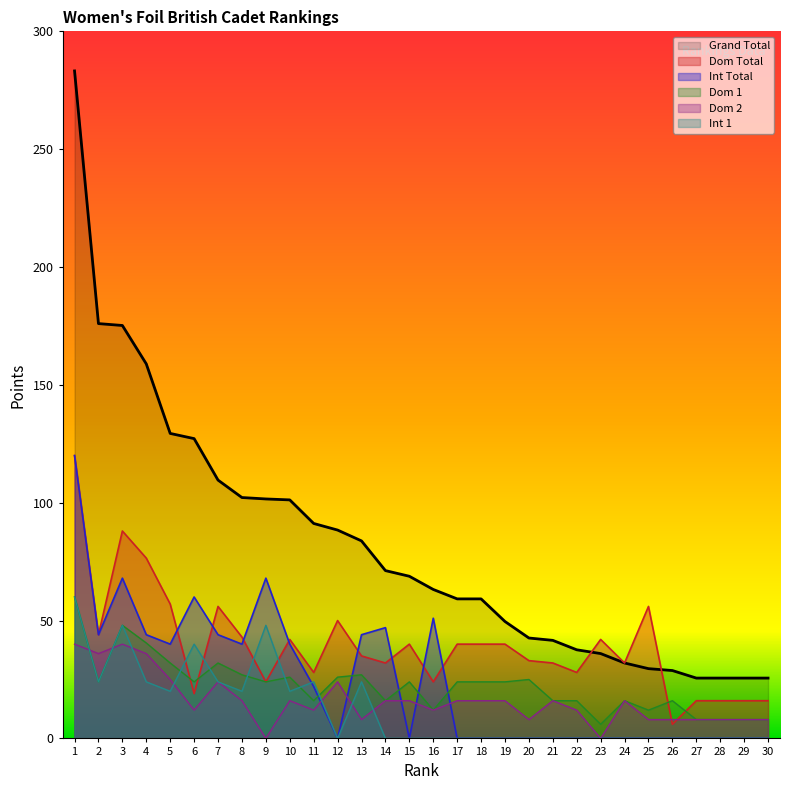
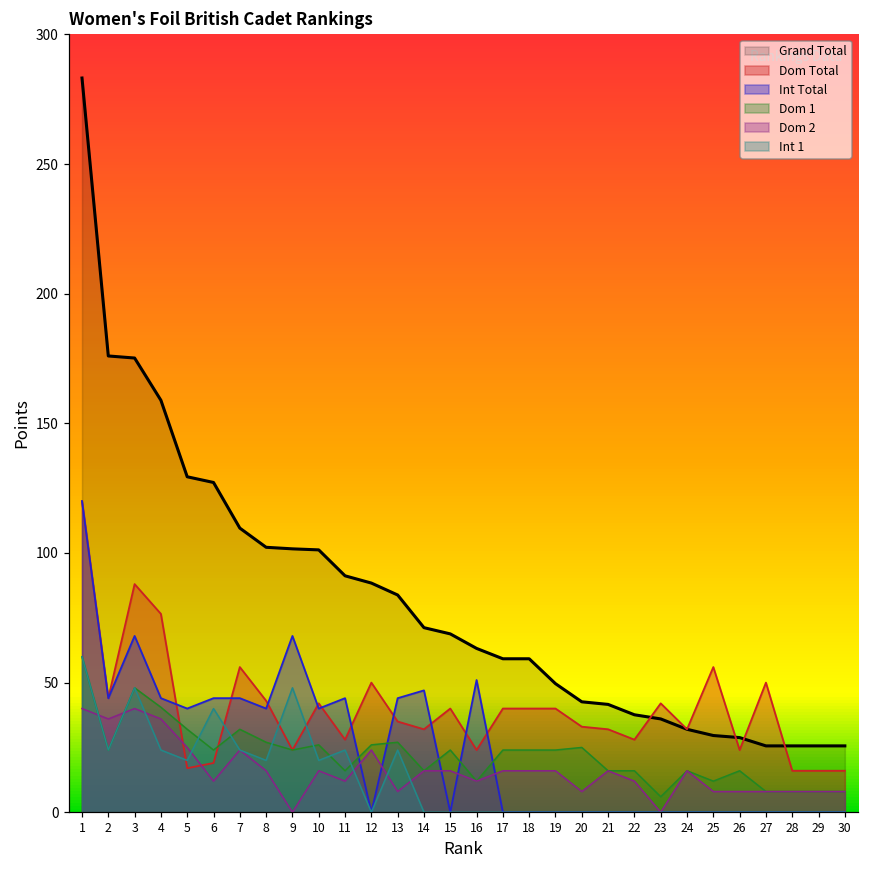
Dom Total, 5: 57 -> 17
Int Total, 6: 60 -> 44
Int Total, 11: 22 -> 44
Dom Total, 26: 6 -> 24
Dom Total, 27: 16 -> 50
